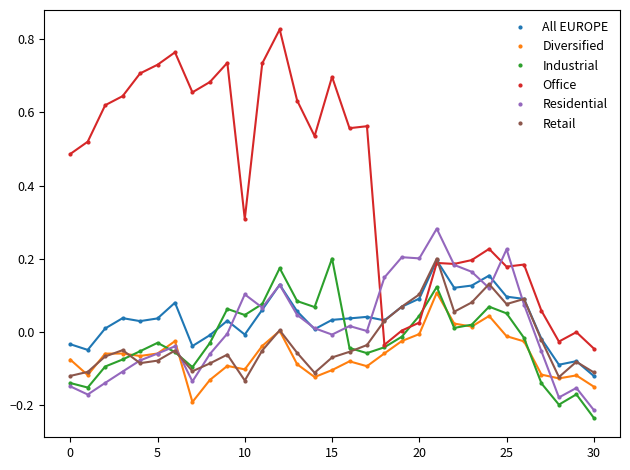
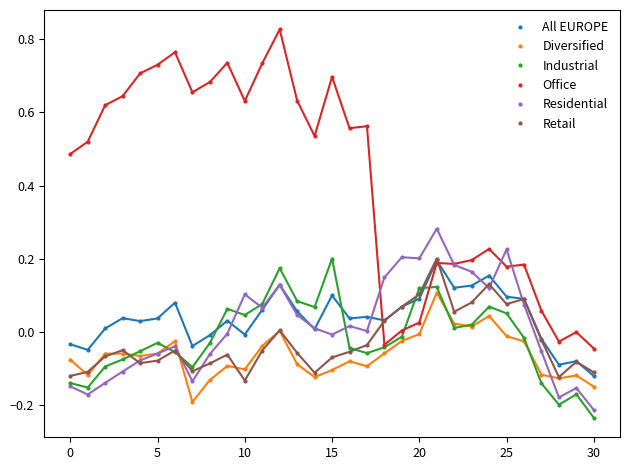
Office, 10: 0.31 -> 0.63
All EUROPE, 15: 0.03 -> 0.10
Industrial, 20: 0.04 -> 0.12
